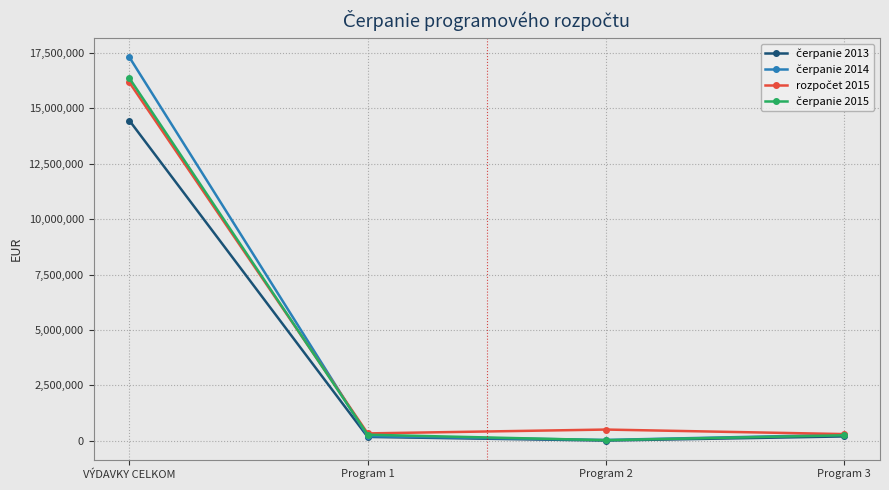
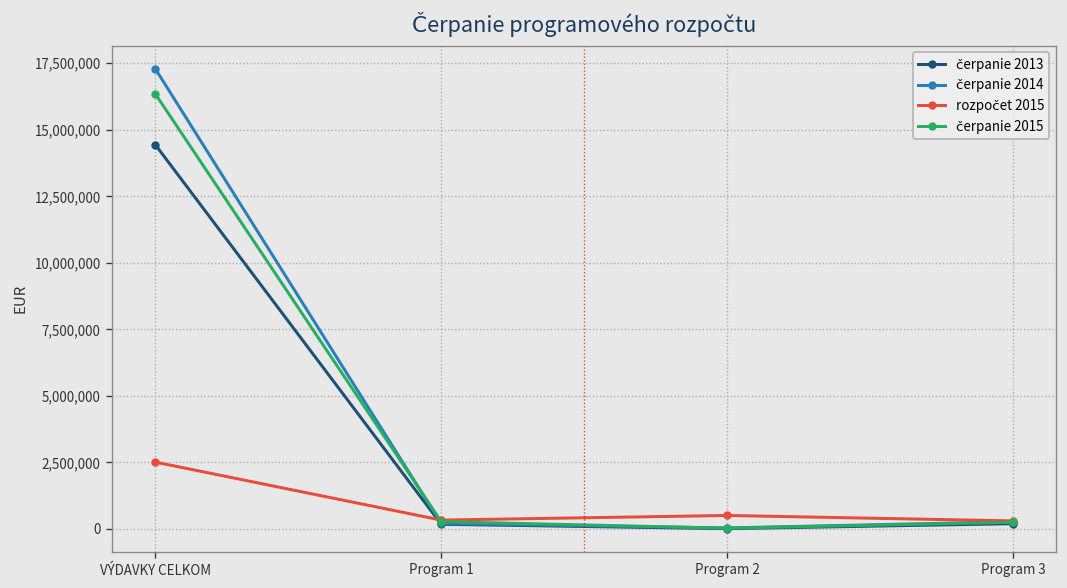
rozpočet 2015, VÝDAVKY CELKOM: 16,200,000 -> 2,500,000
